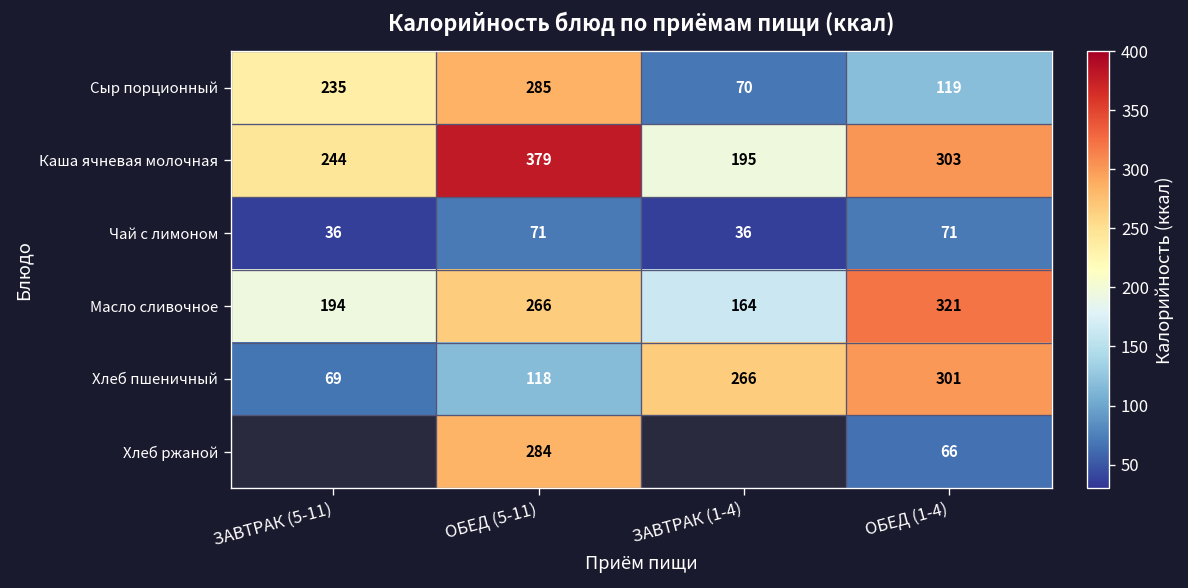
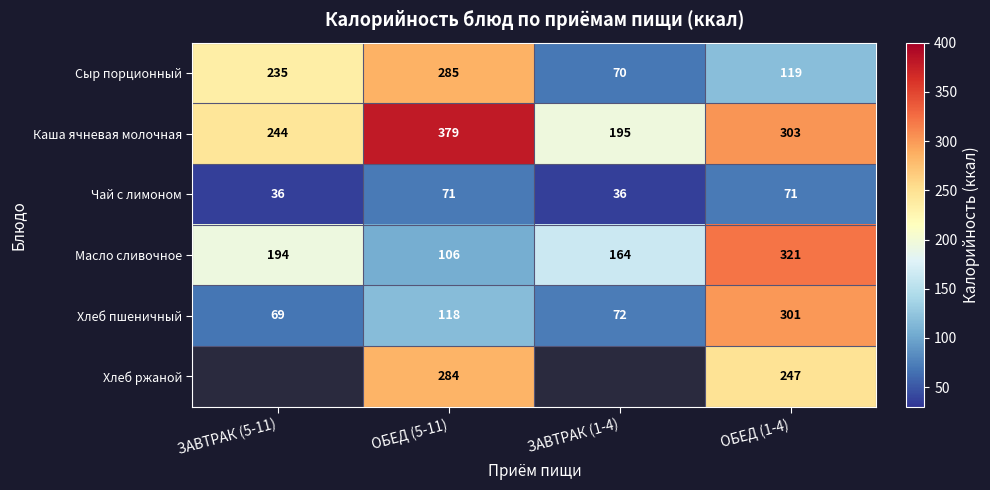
Масло сливочное, ОБЕД (5-11): 266 -> 106
Хлеб пшеничный, ЗАВТРАК (1-4): 266 -> 72
Хлеб ржаной, ОБЕД (1-4): 66 -> 247
